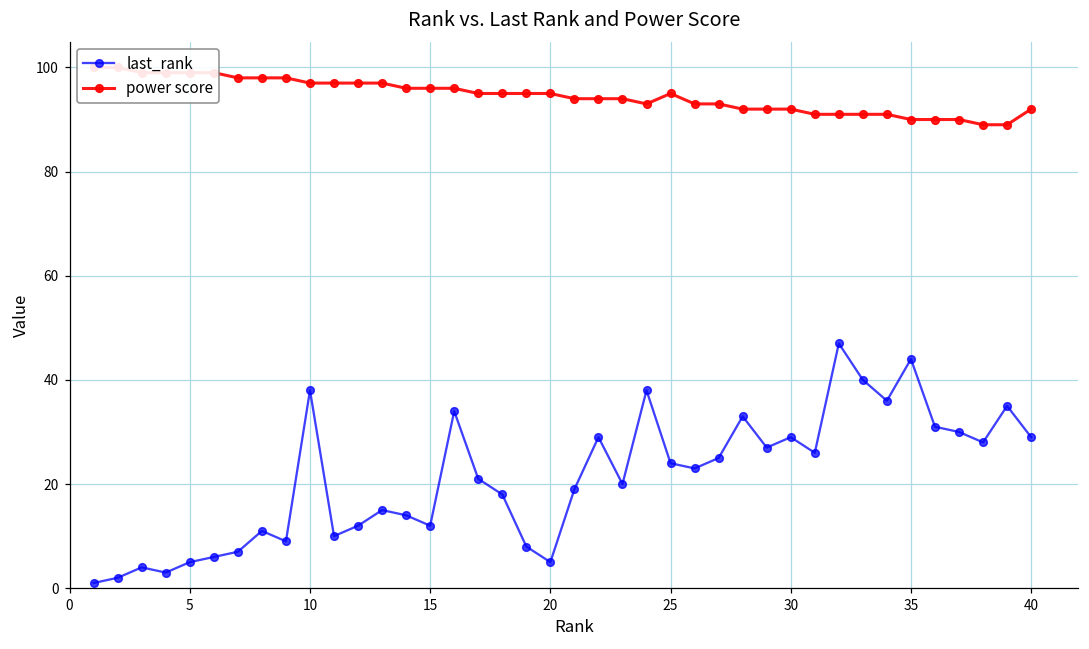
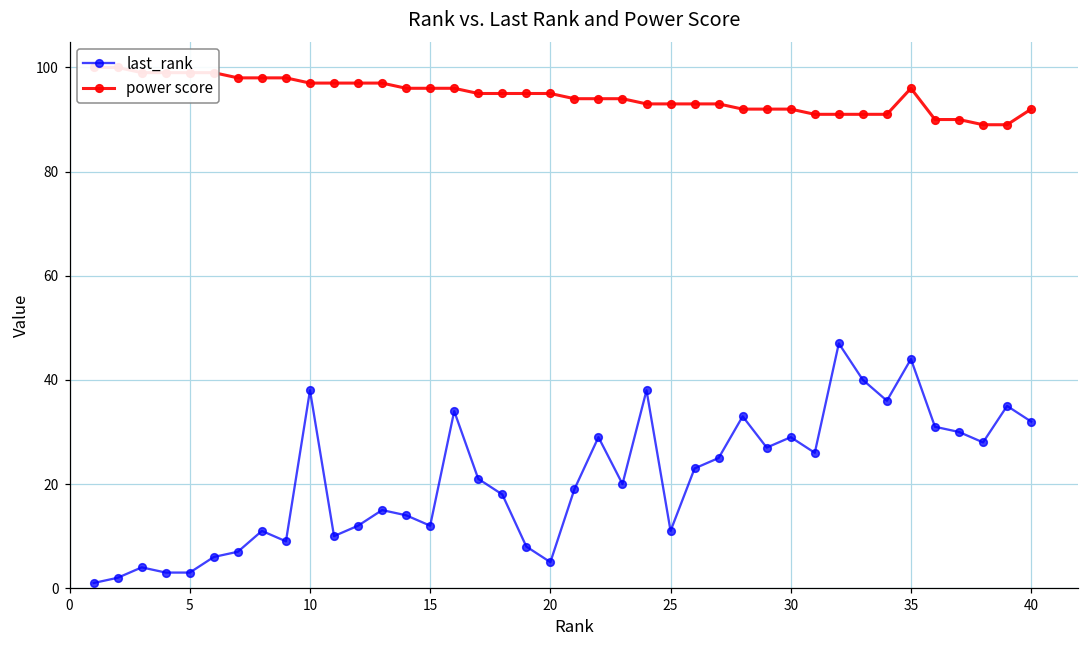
last_rank, 5: 5 -> 3
last_rank, 25: 24 -> 11
power score, 25: 95 -> 93
power score, 35: 90 -> 96
last_rank, 40: 29 -> 32
